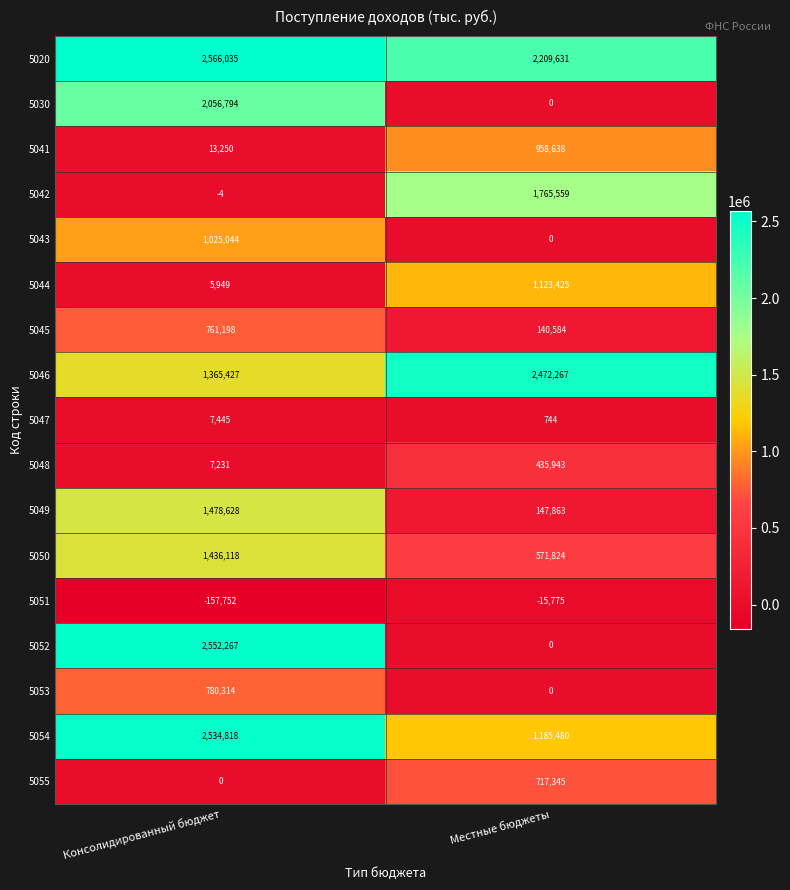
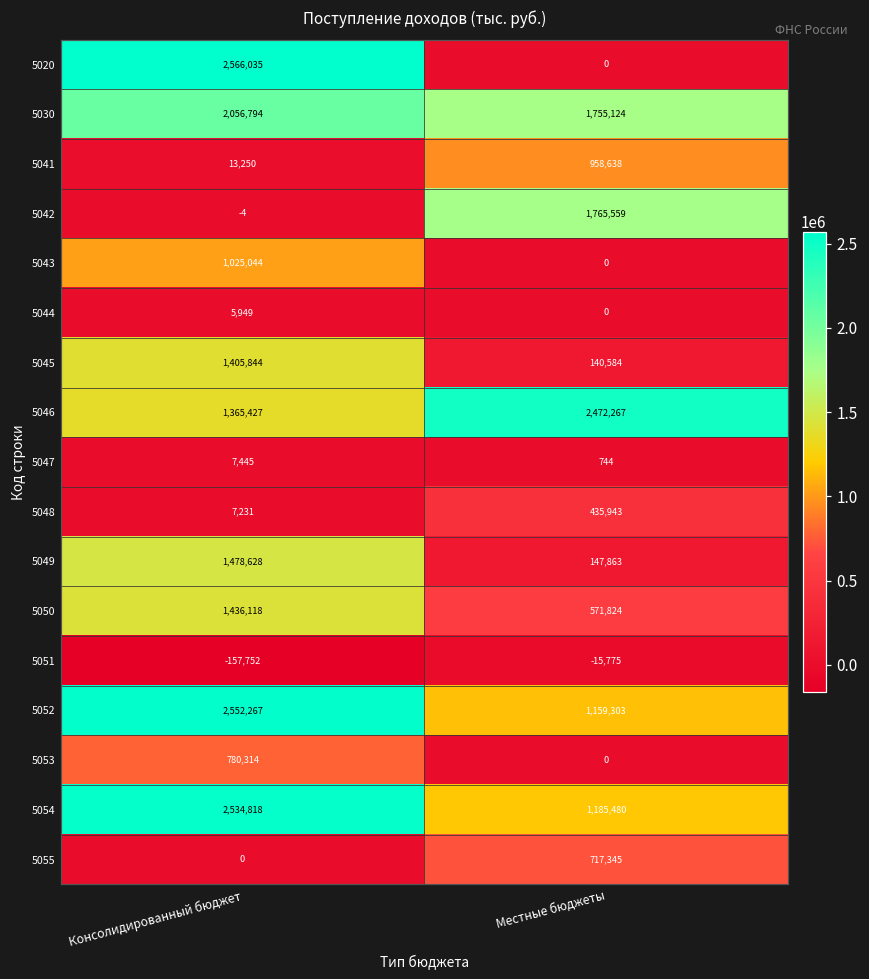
5020, Местные бюджеты: 2,209,631 -> 0
5030, Местные бюджеты: 0 -> 1,755,124
5044, Местные бюджеты: 1,123,425 -> 0
5045, Консолидированный бюджет: 761,198 -> 1,405,844
5052, Местные бюджеты: 0 -> 1,159,303
